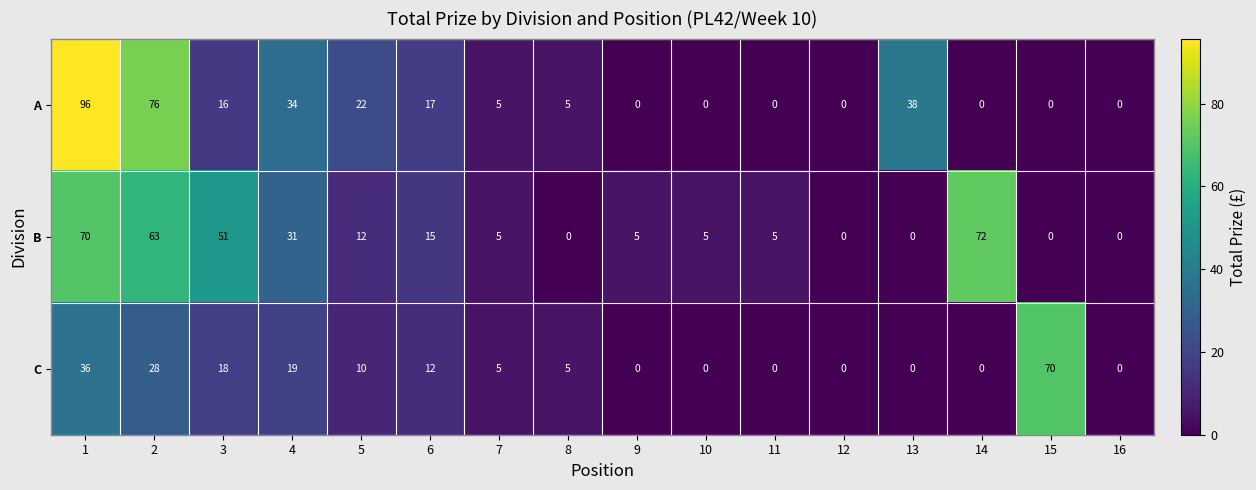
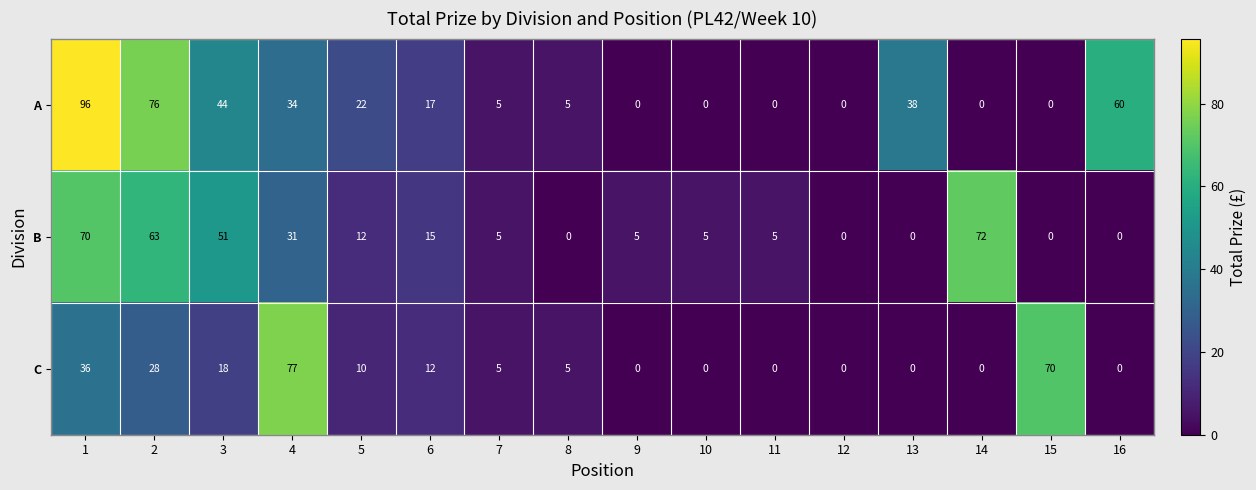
A, 3: 16 -> 44
A, 16: 0 -> 60
C, 4: 19 -> 77
